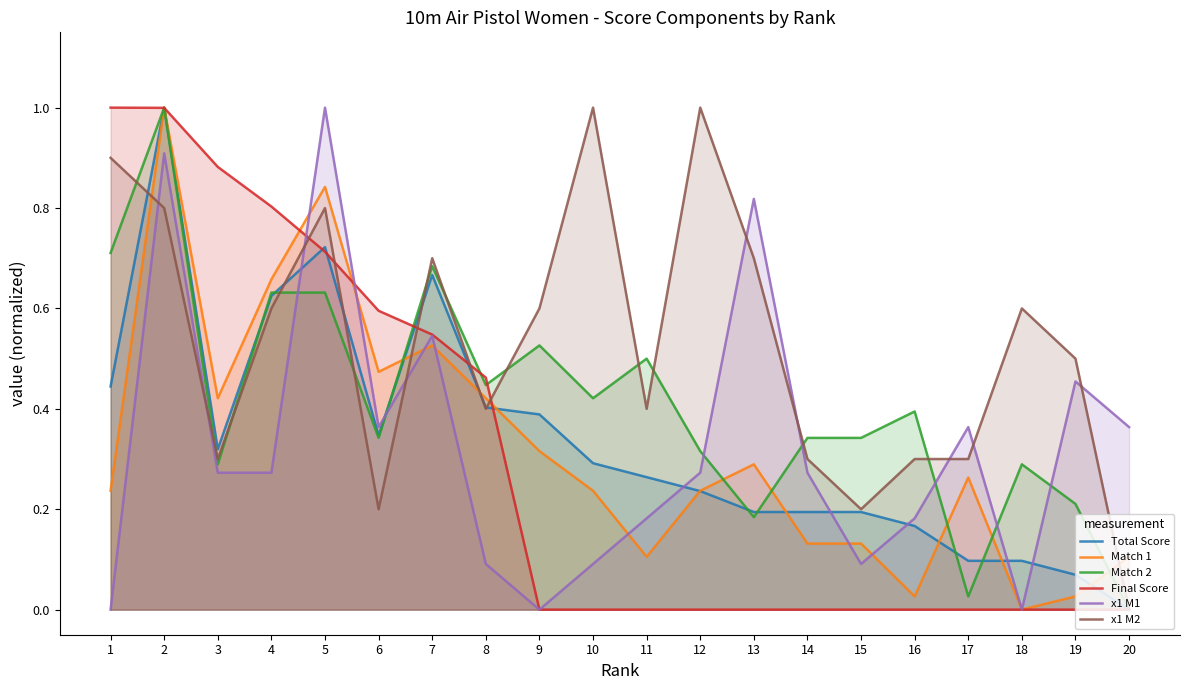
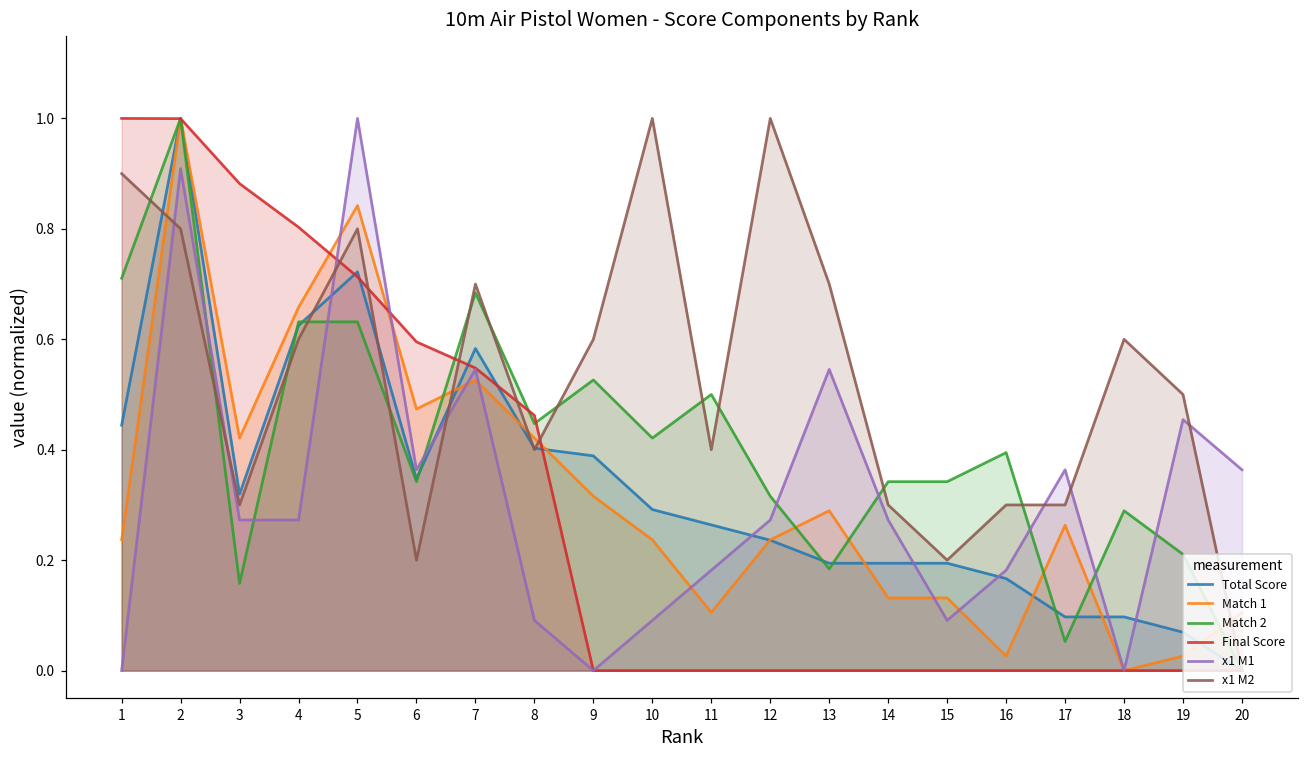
Match 2, 3: 0.29 -> 0.16
Total Score, 7: 0.67 -> 0.58
x1 M1, 13: 0.82 -> 0.55
Match 2, 17: 0.03 -> 0.05
